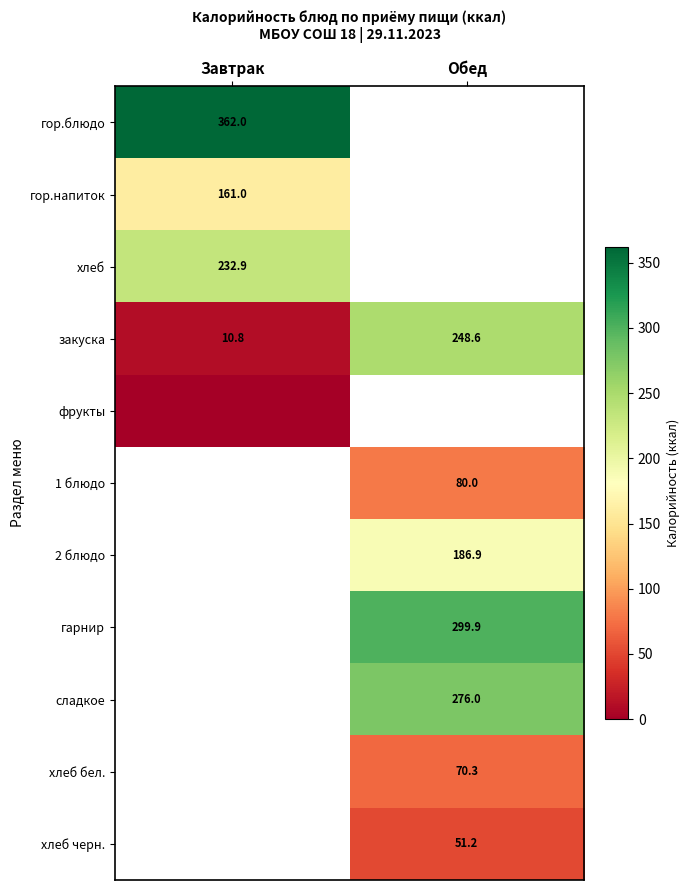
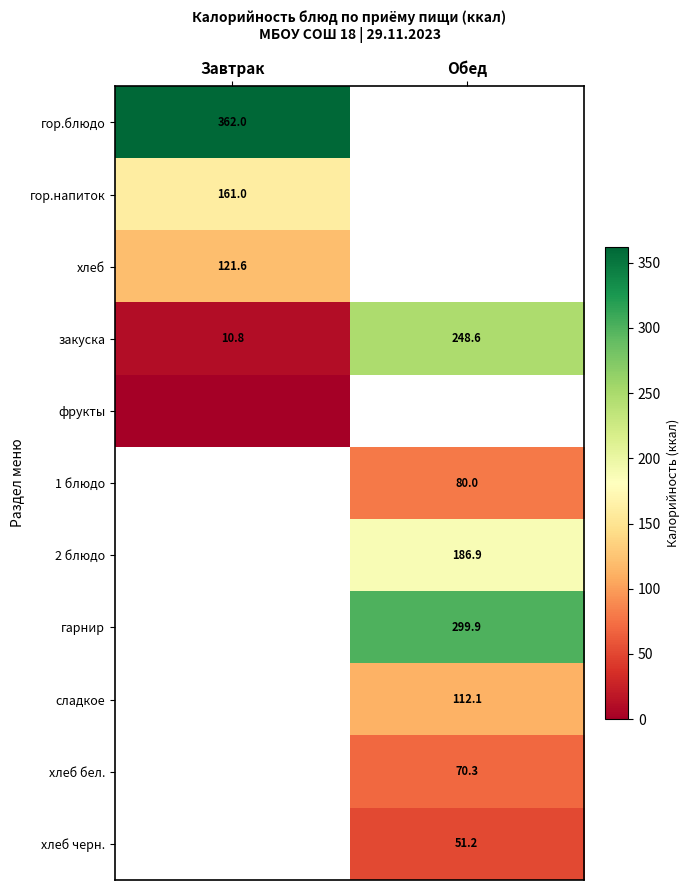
хлеб, Завтрак: 232.9 -> 121.6
сладкое, Обед: 276.0 -> 112.1
